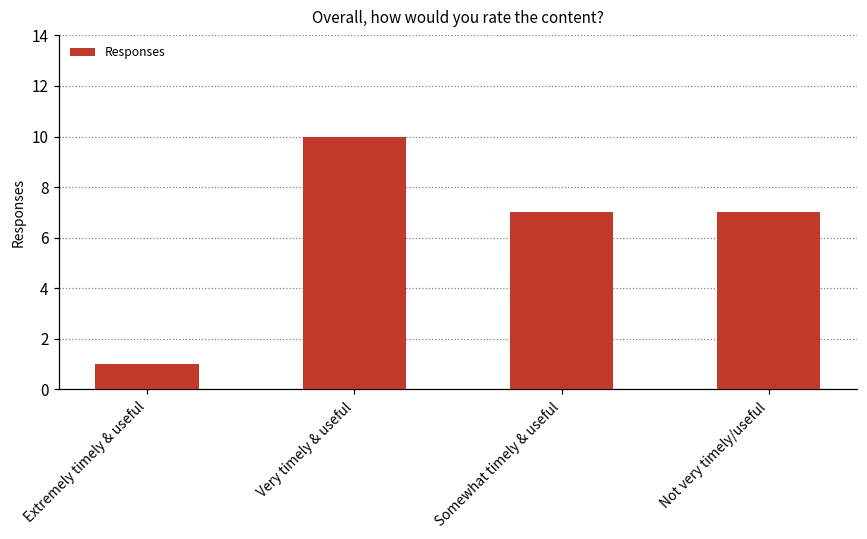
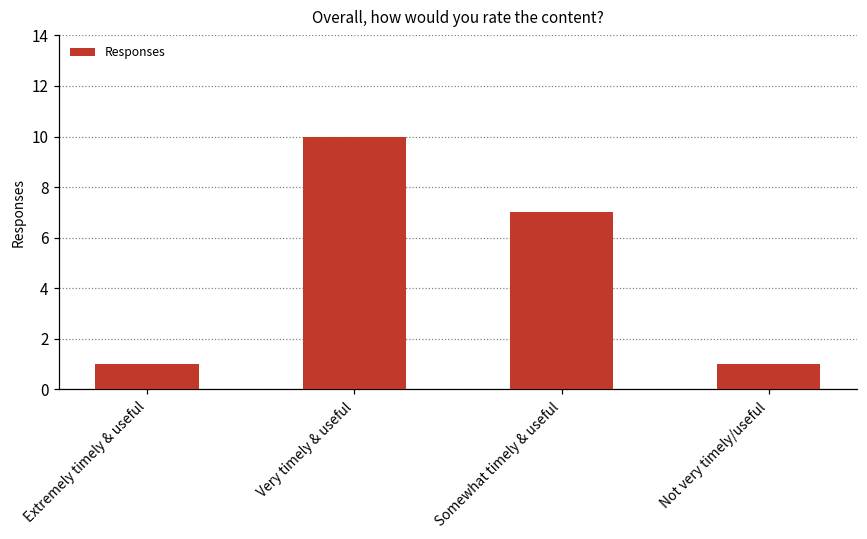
Not very timely/useful: 7 -> 1
